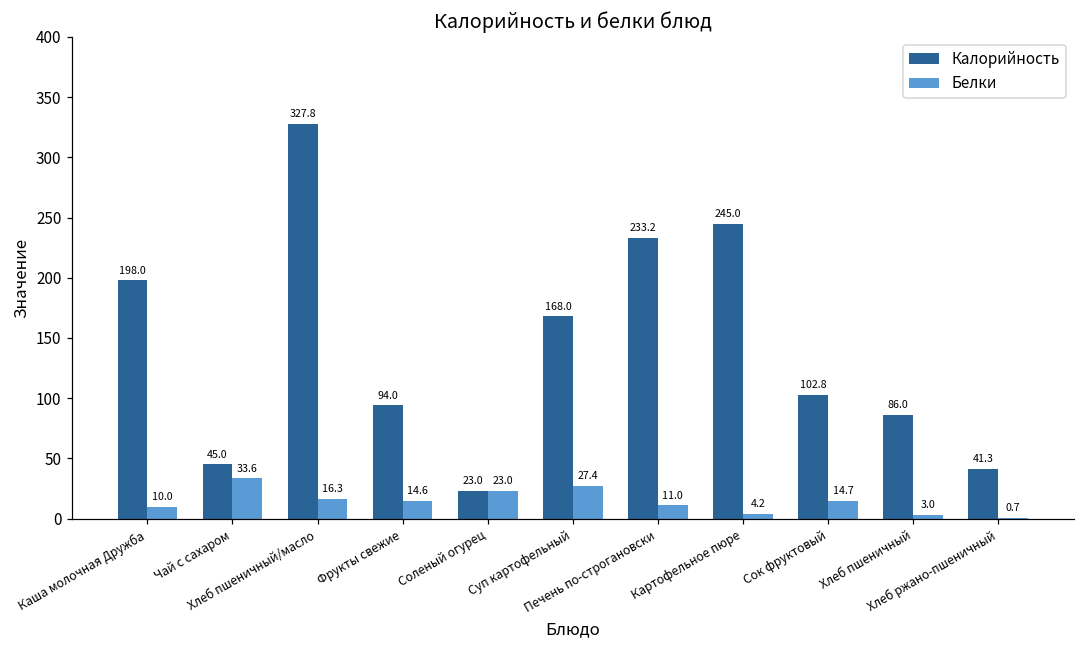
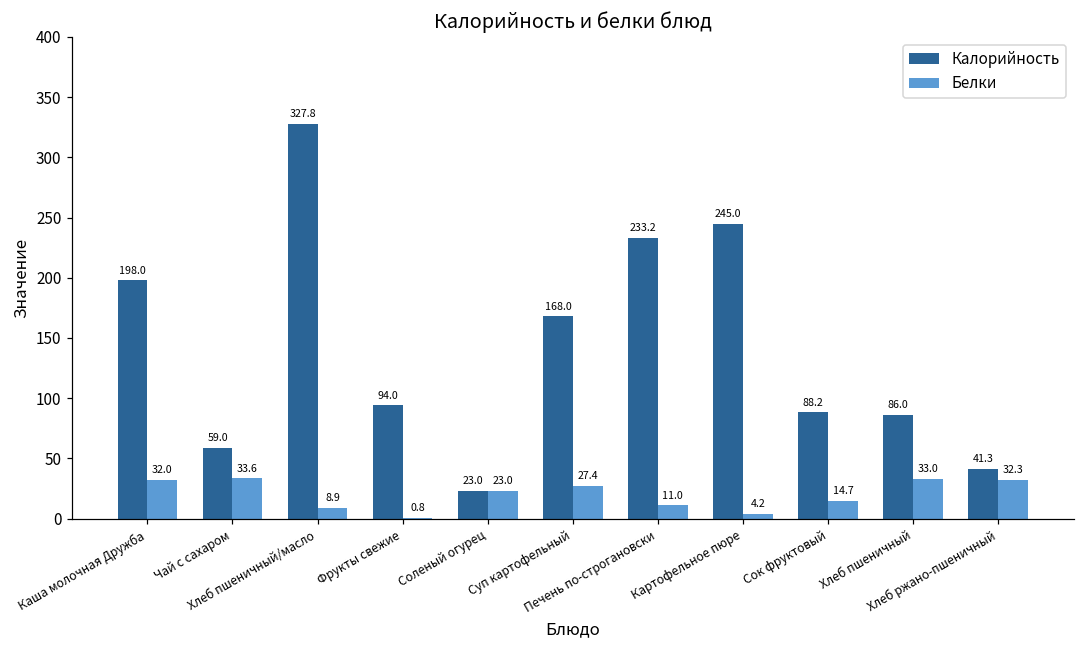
Белки, Каша молочная Дружба: 10.0 -> 32.0
Калорийность, Чай с сахаром: 45.0 -> 59.0
Белки, Хлеб пшеничный/масло: 16.3 -> 8.9
Белки, Фрукты свежие: 14.6 -> 0.8
Калорийность, Сок фруктовый: 102.8 -> 88.2
Белки, Хлеб пшеничный: 3.0 -> 33.0
Белки, Хлеб ржано-пшеничный: 0.7 -> 32.3
